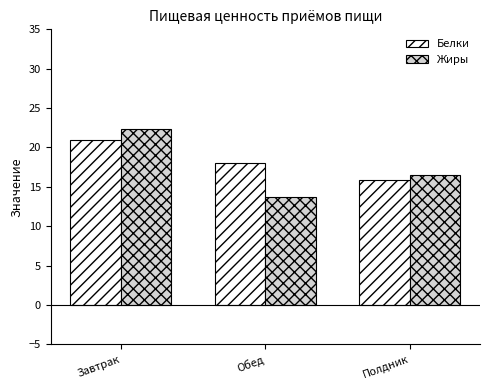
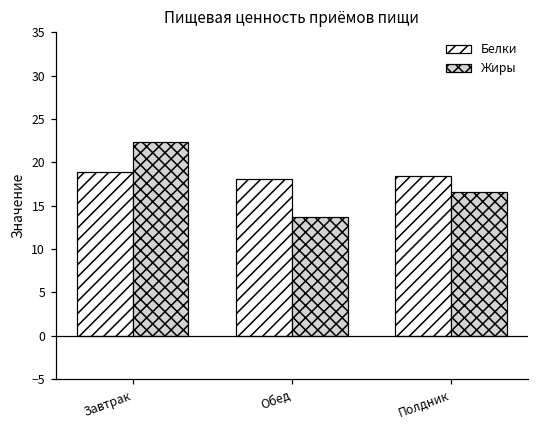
Белки, Завтрак: 21 -> 19
Белки, Полдник: 16 -> 18
